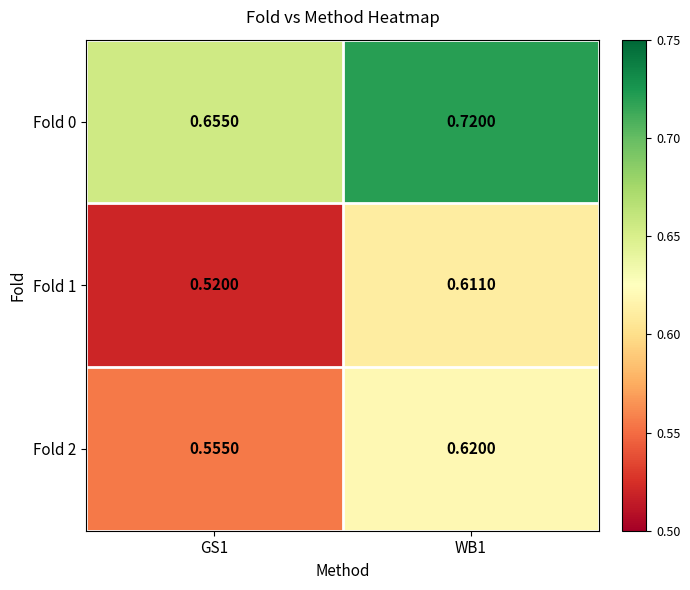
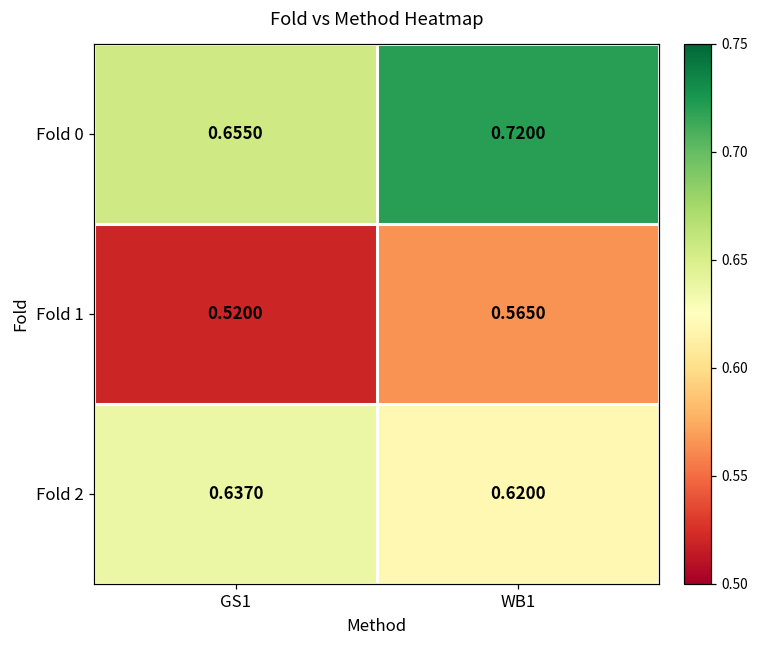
Fold 1, WB1: 0.6110 -> 0.5650
Fold 2, GS1: 0.5550 -> 0.6370
